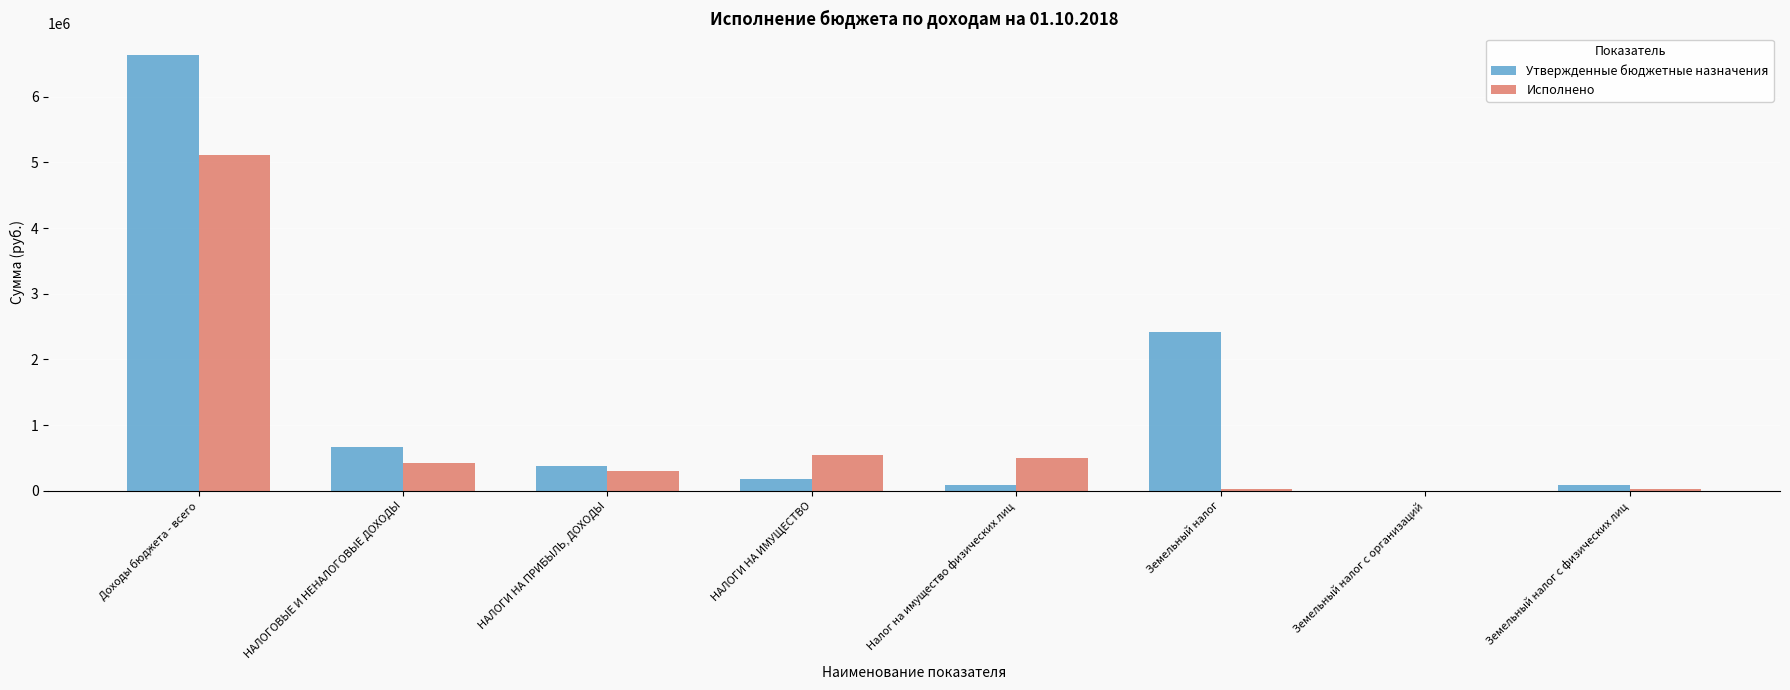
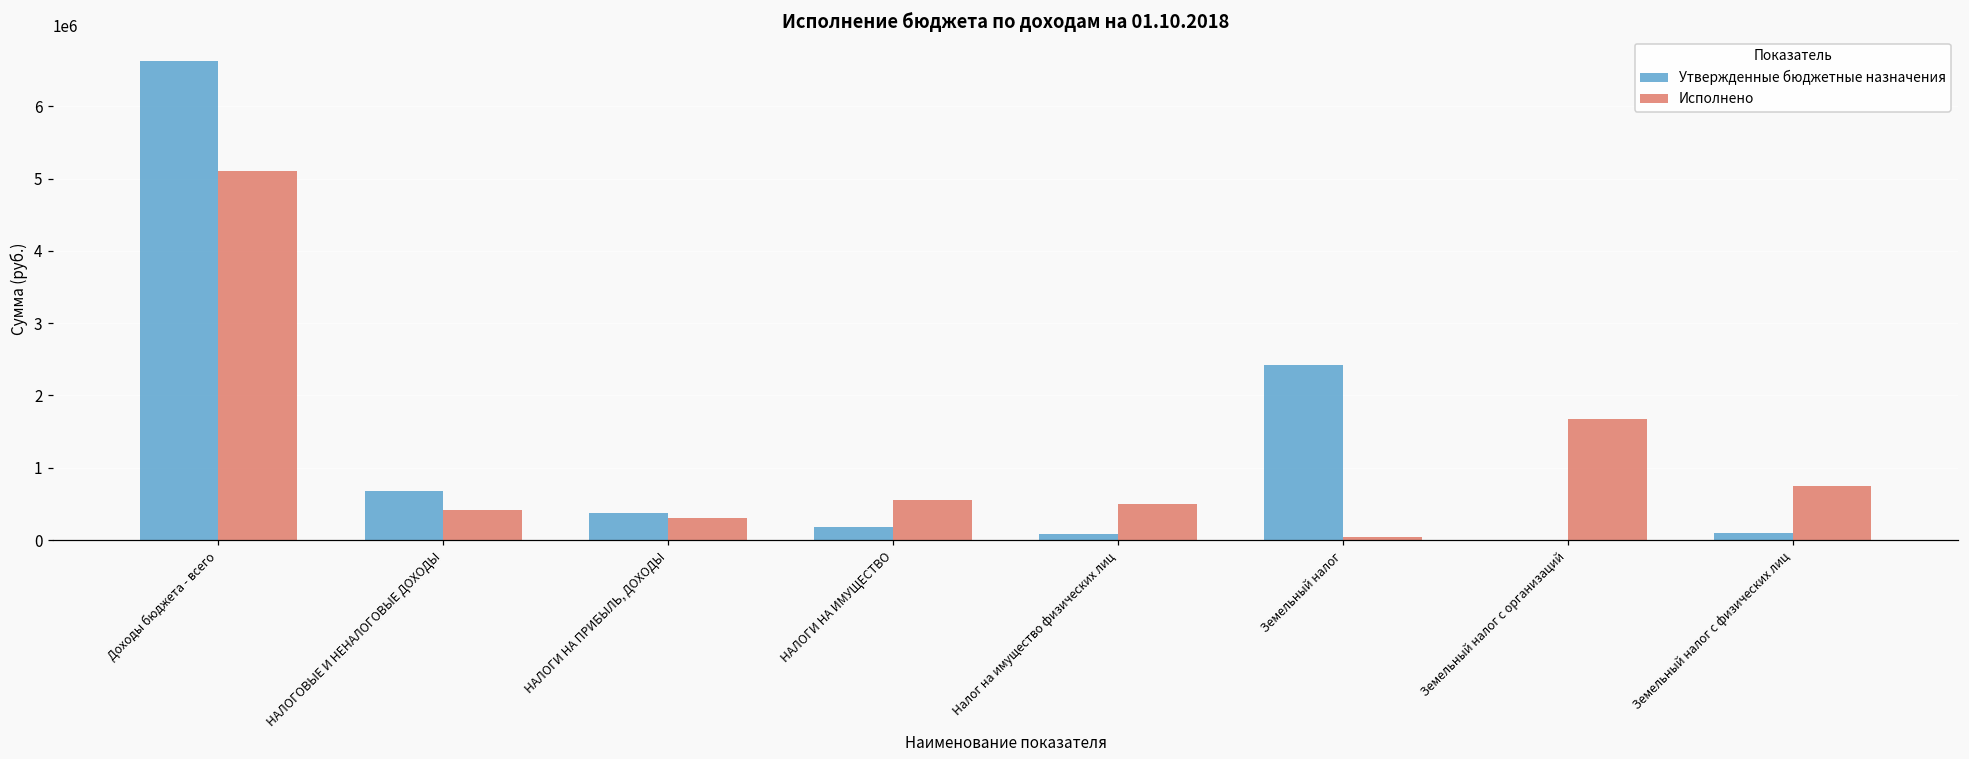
Исполнено, Земельный налог с организаций: 0 -> 1700000
Исполнено, Земельный налог с физических лиц: 0 -> 700000
